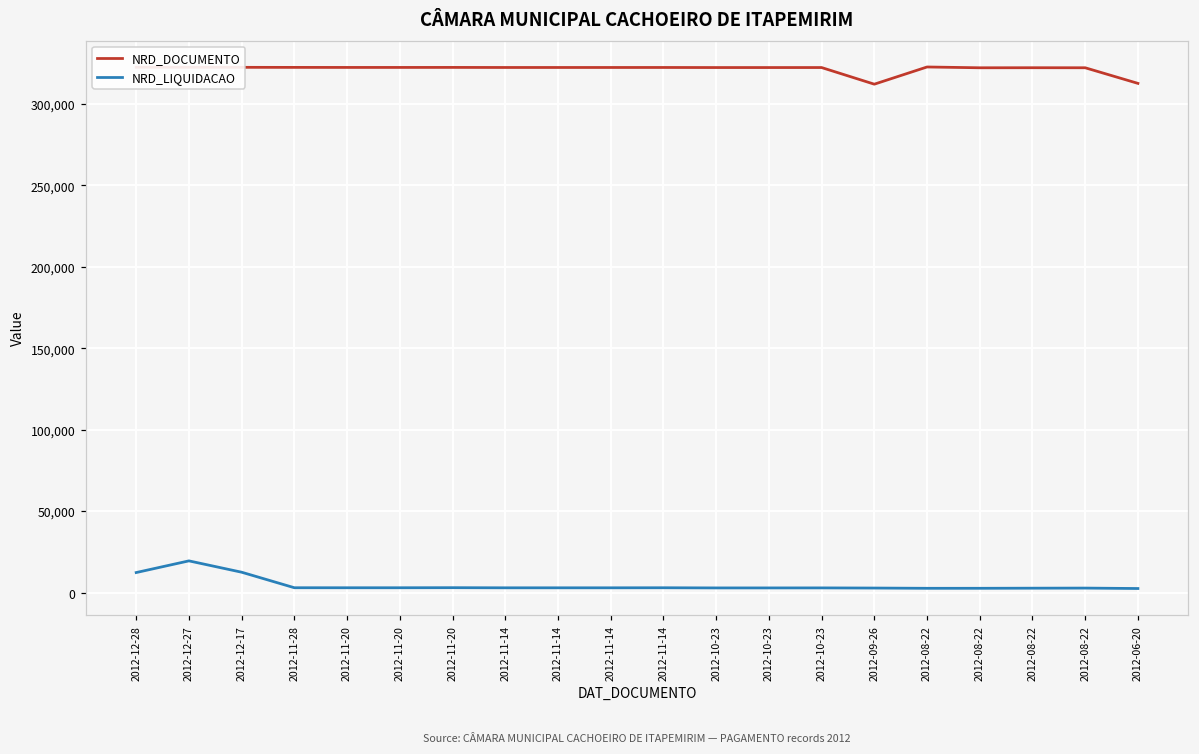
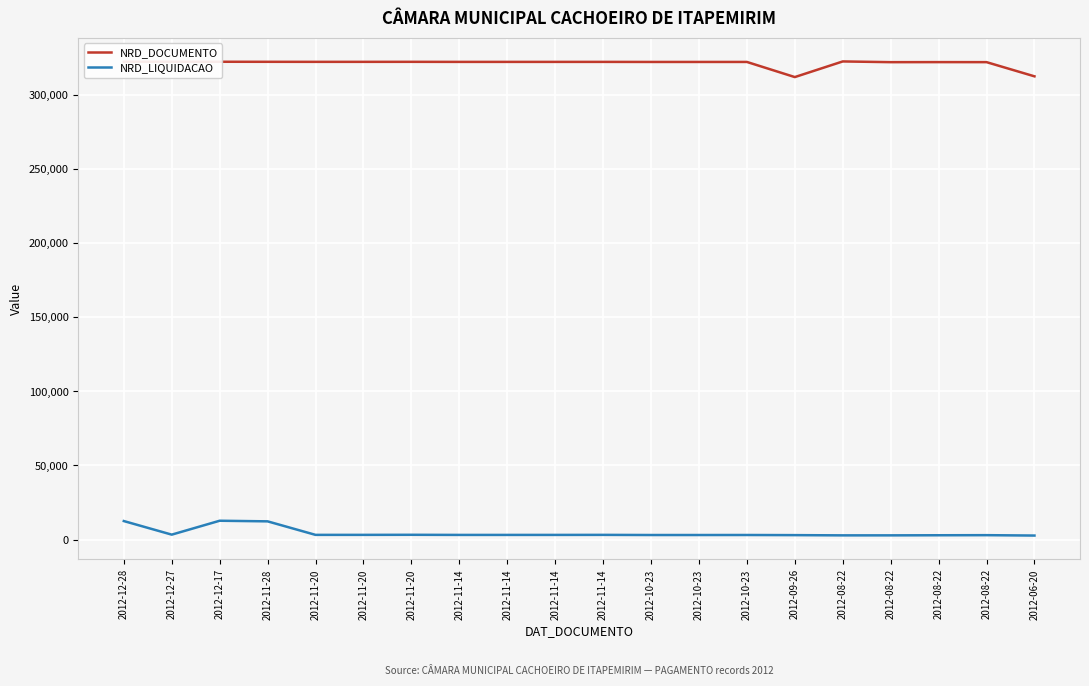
NRD_LIQUIDACAO, 2012-12-27: 20,000 -> 3,000
NRD_LIQUIDACAO, 2012-11-28: 3,000 -> 12,000
